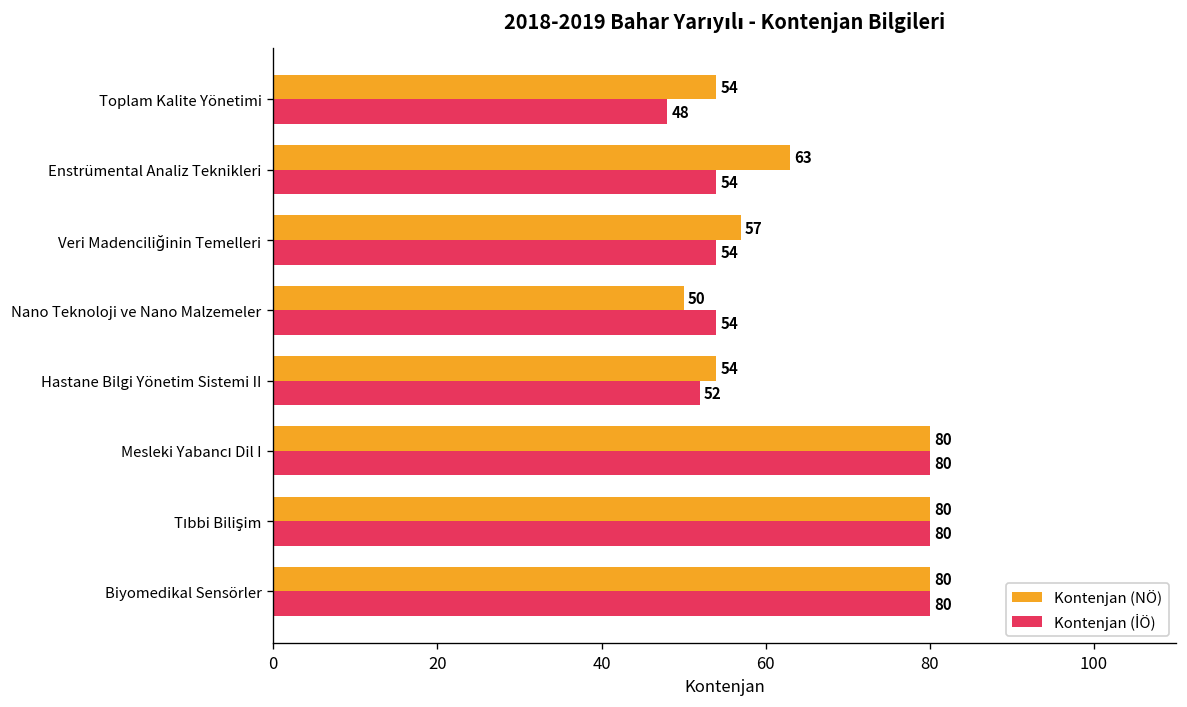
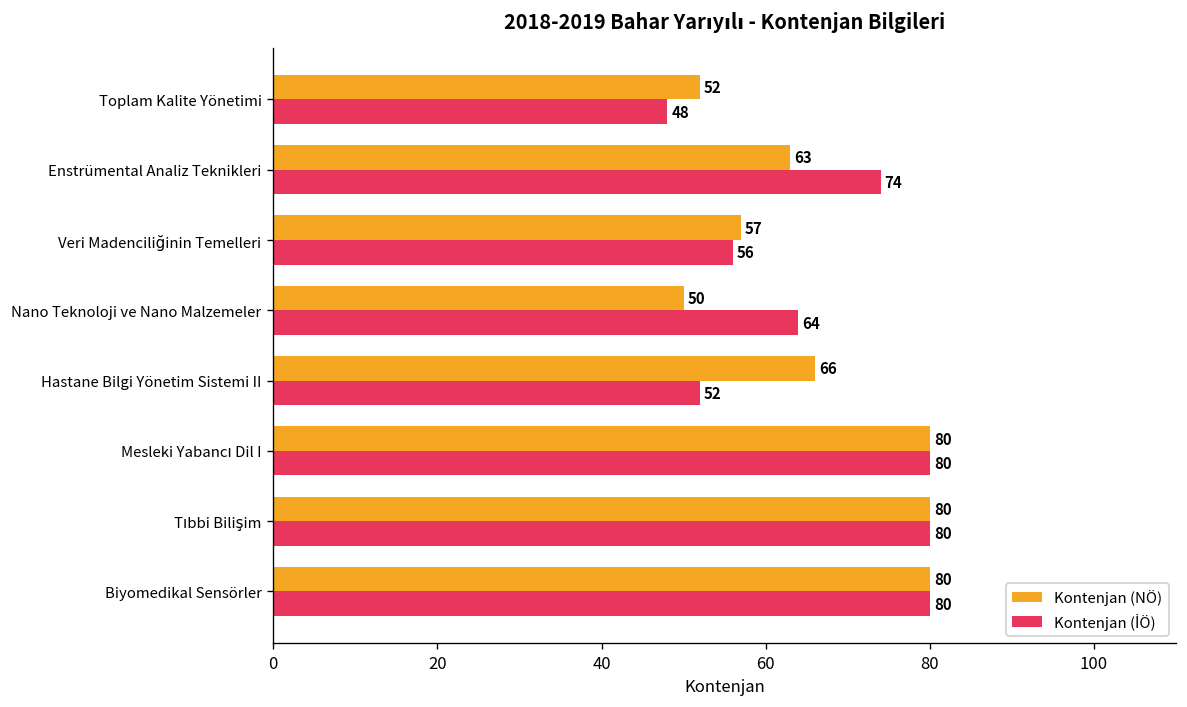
Kontenjan (NÖ), Toplam Kalite Yönetimi: 54 -> 52
Kontenjan (İÖ), Enstrümental Analiz Teknikleri: 54 -> 74
Kontenjan (İÖ), Veri Madenciliğinin Temelleri: 54 -> 56
Kontenjan (İÖ), Nano Teknoloji ve Nano Malzemeler: 54 -> 64
Kontenjan (NÖ), Hastane Bilgi Yönetim Sistemi II: 54 -> 66
